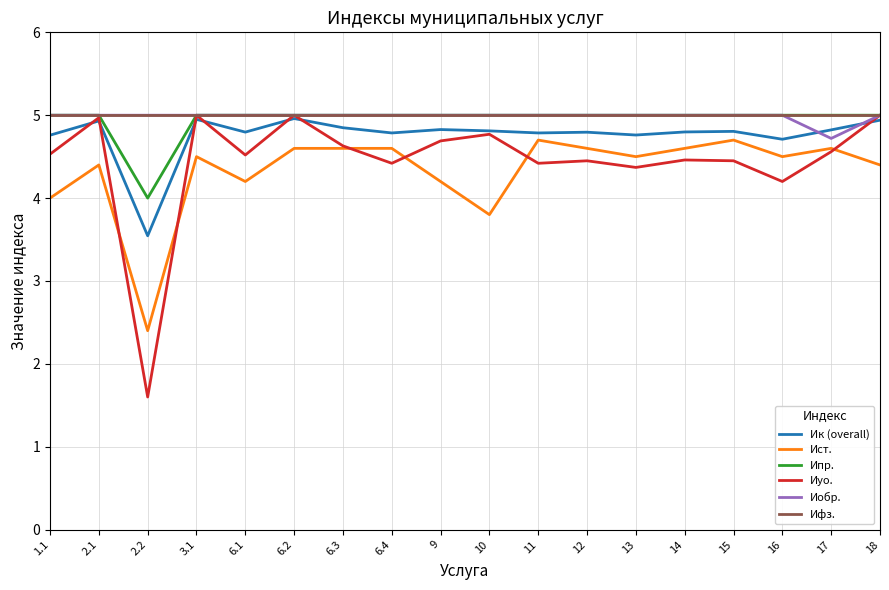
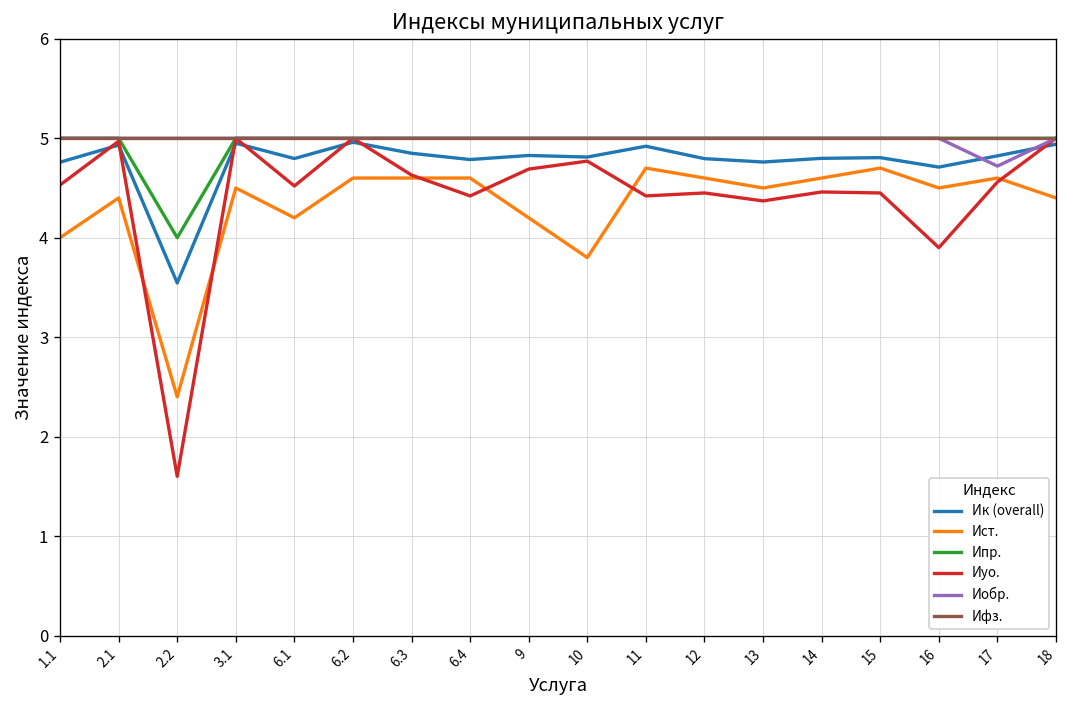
Ик (overall), 11: 4.8 -> 4.9
Иуо., 16: 4.2 -> 3.9
